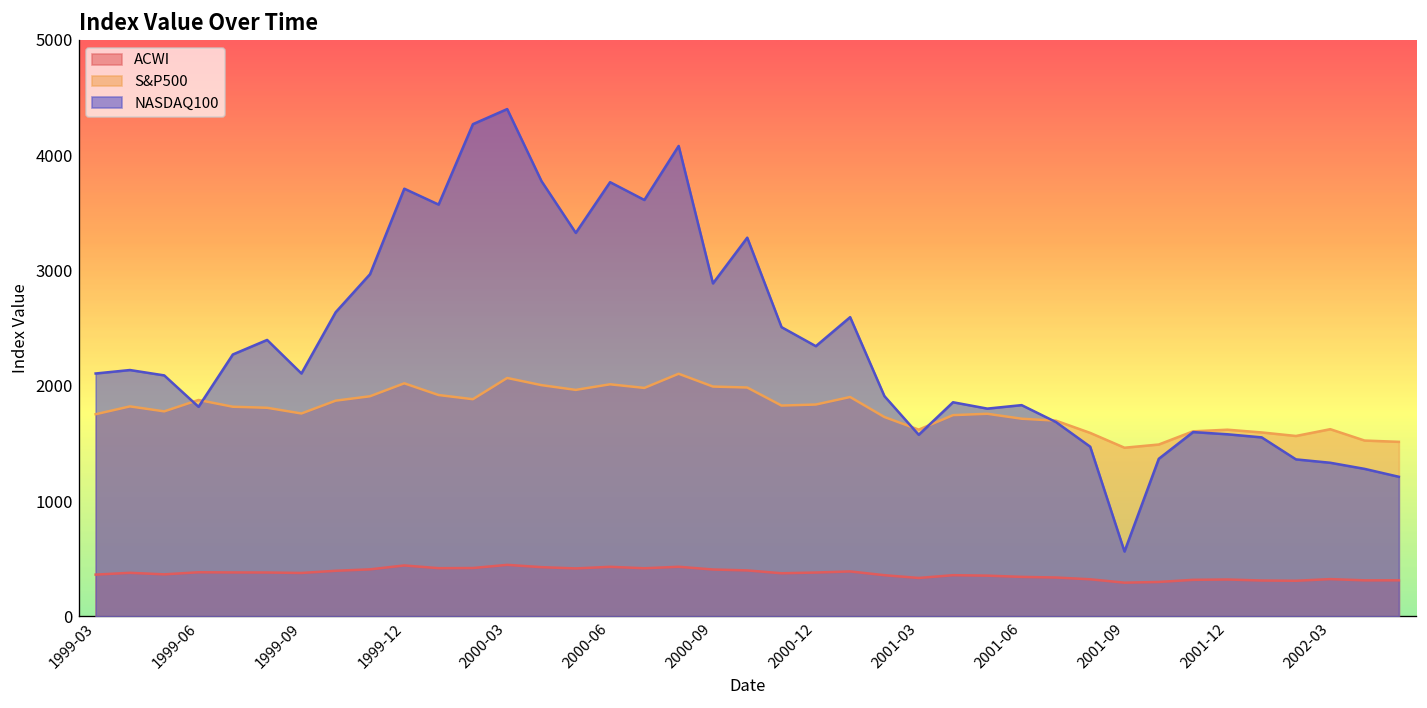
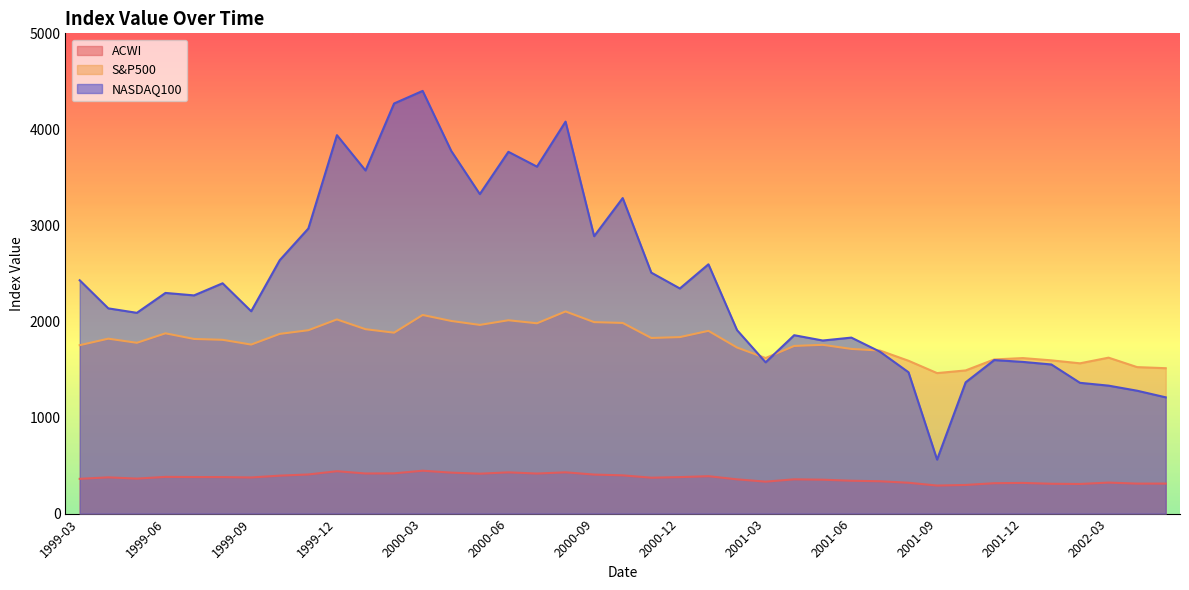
NASDAQ100, 1999-03: 2100 -> 2400
NASDAQ100, 1999-06: 1800 -> 2300
NASDAQ100, 1999-12: 3700 -> 3900
